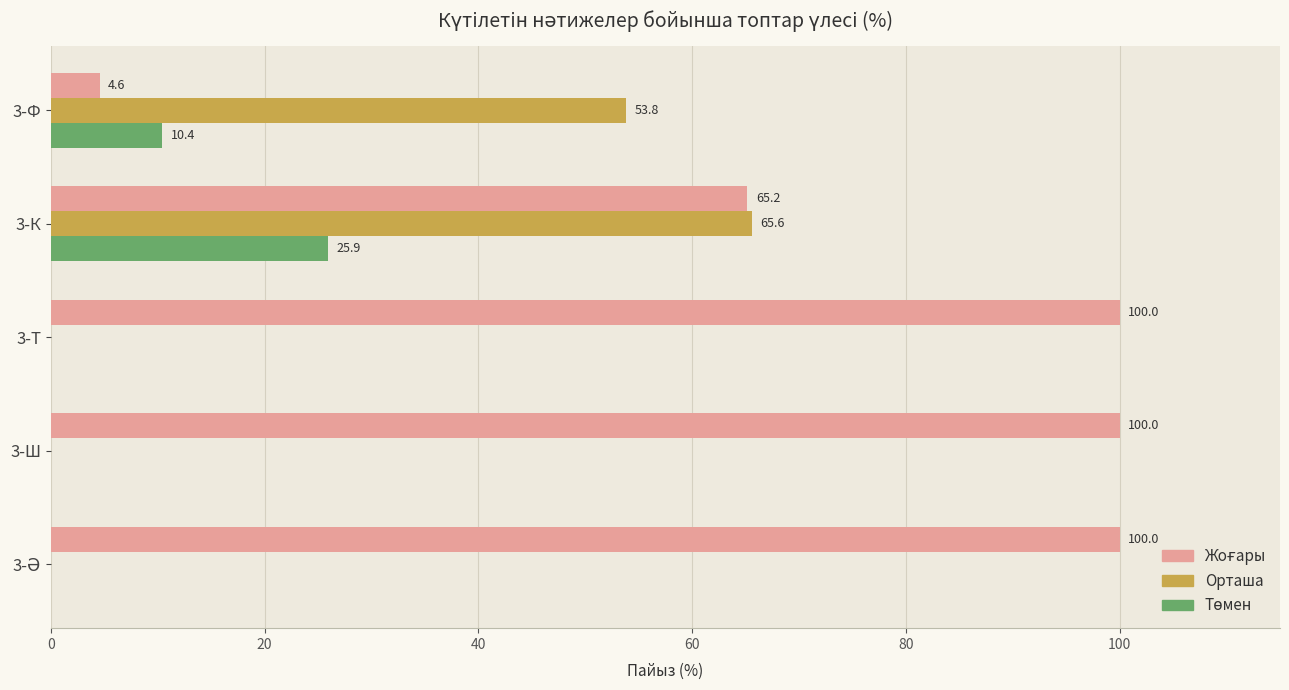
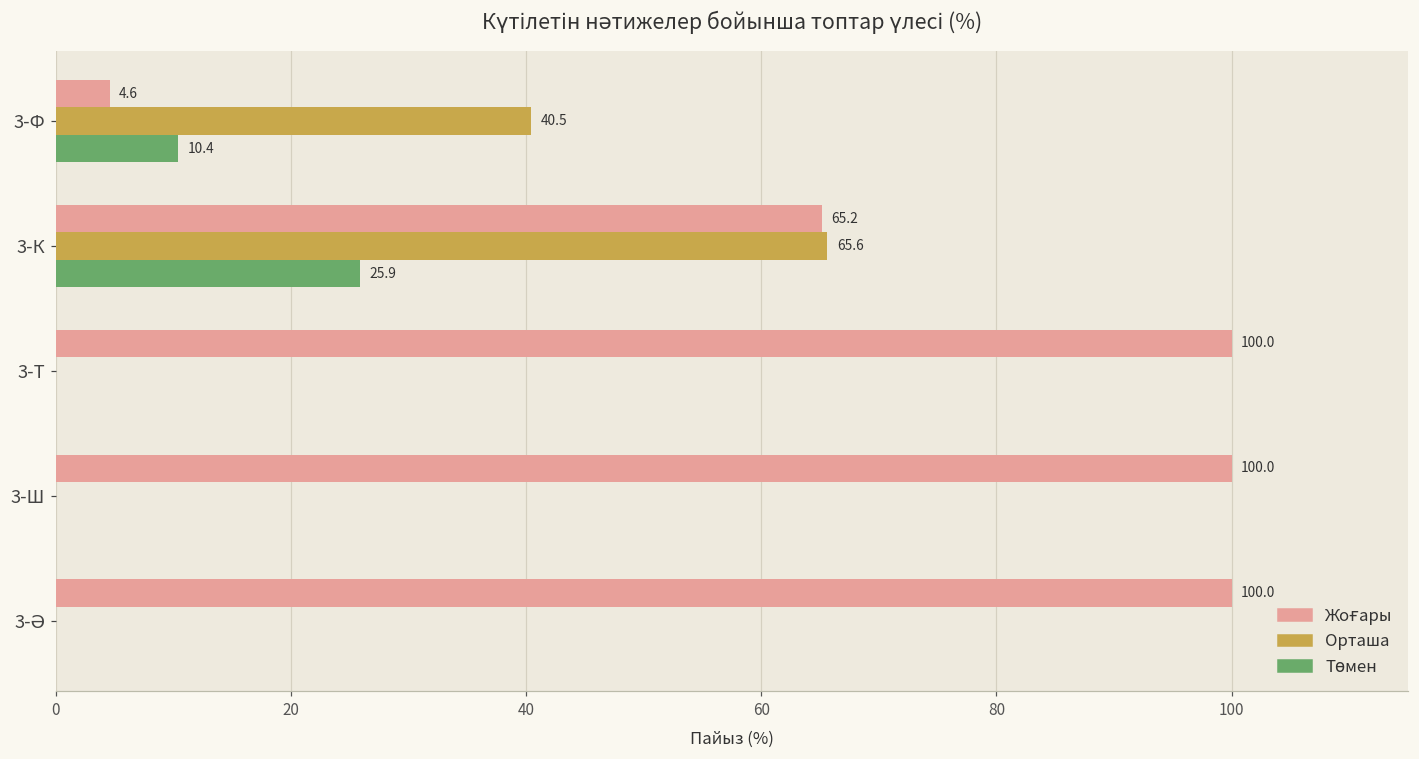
Орташа, 3-Ф: 53.8 -> 40.5
